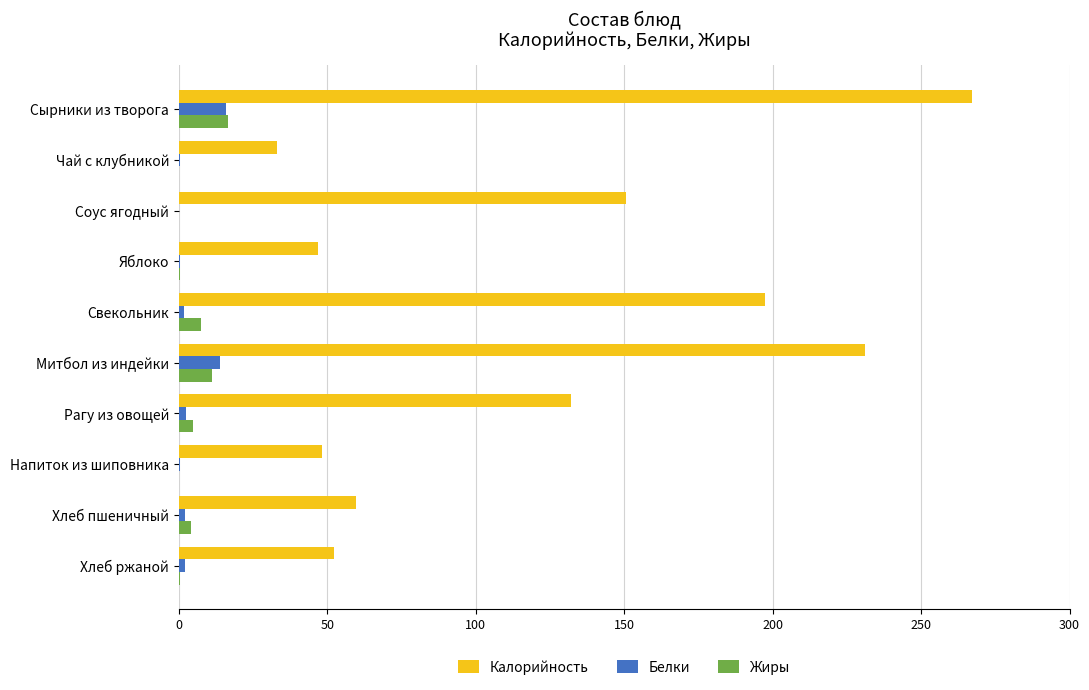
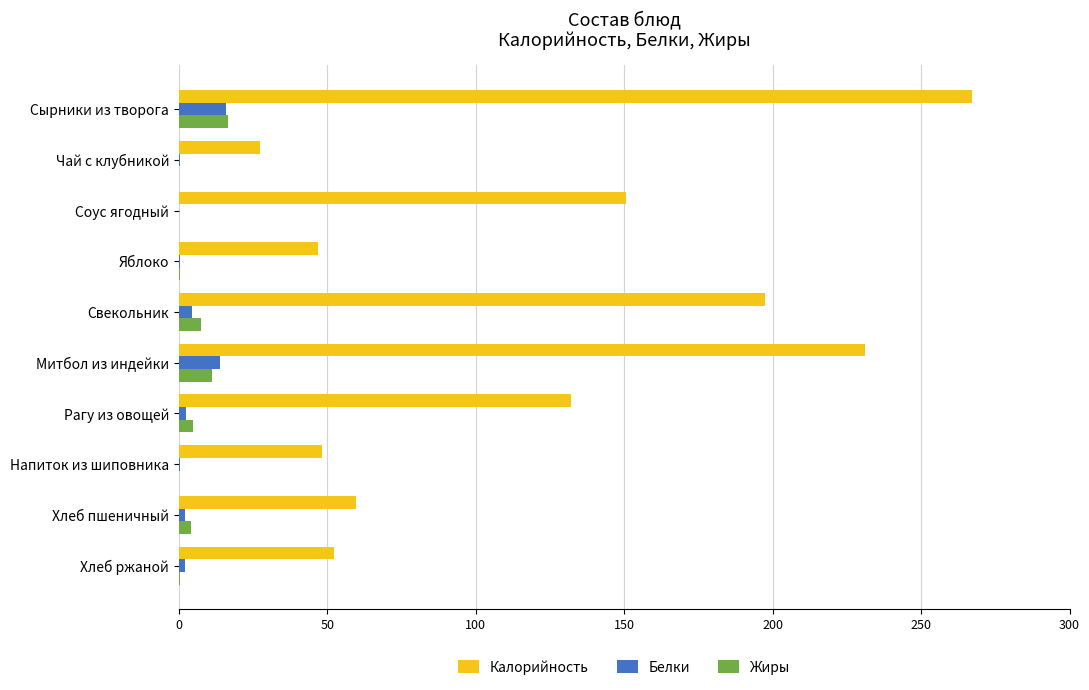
Калорийность, Чай с клубникой: 33 -> 27
Белки, Свекольник: 2 -> 4
